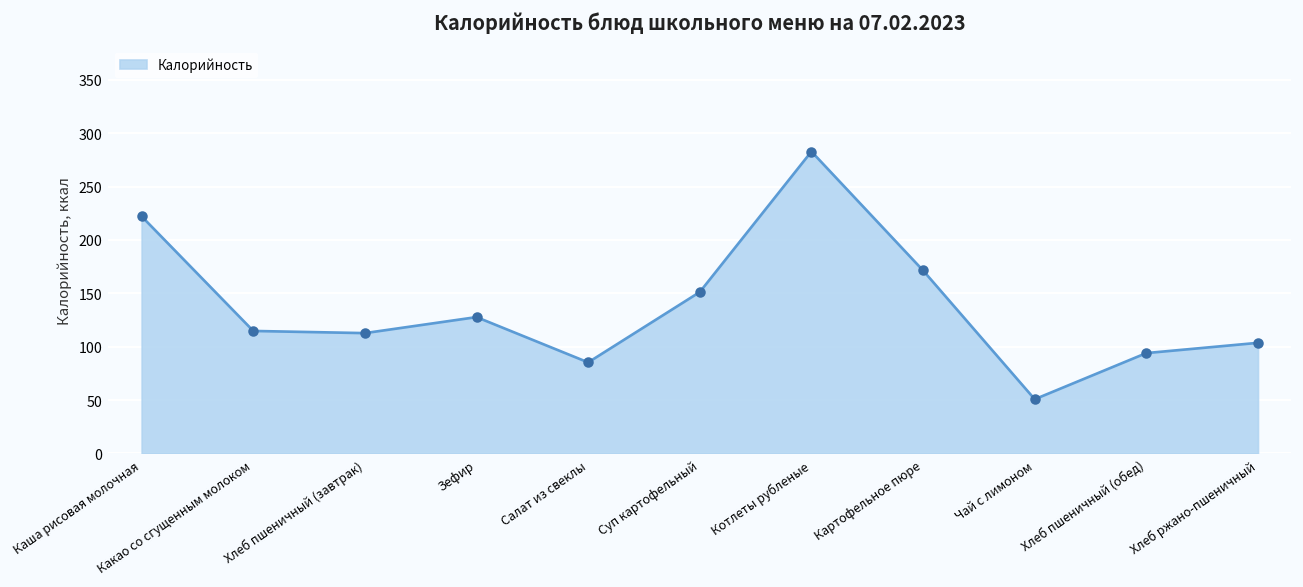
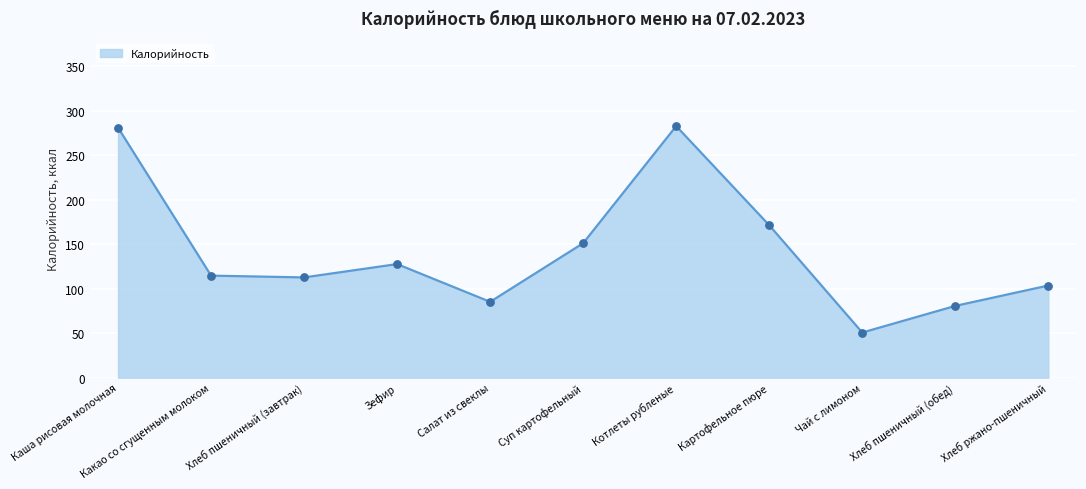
Каша рисовая молочная: 220 -> 280
Хлеб пшеничный (обед): 90 -> 80
